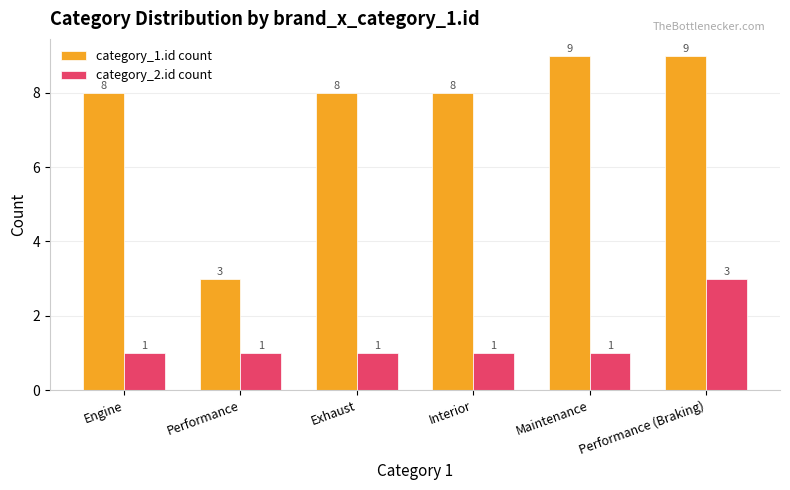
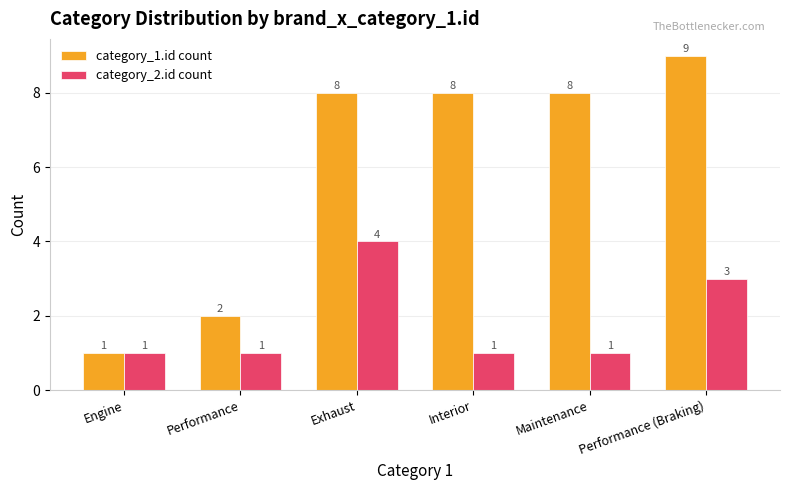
category_1.id count, Engine: 8 -> 1
category_1.id count, Performance: 3 -> 2
category_2.id count, Exhaust: 1 -> 4
category_1.id count, Maintenance: 9 -> 8
